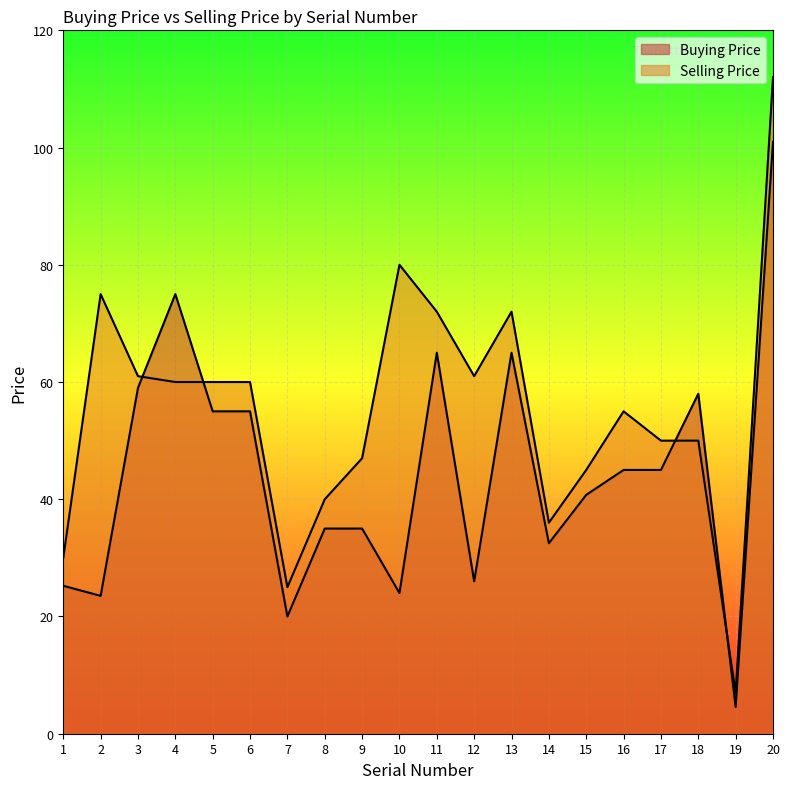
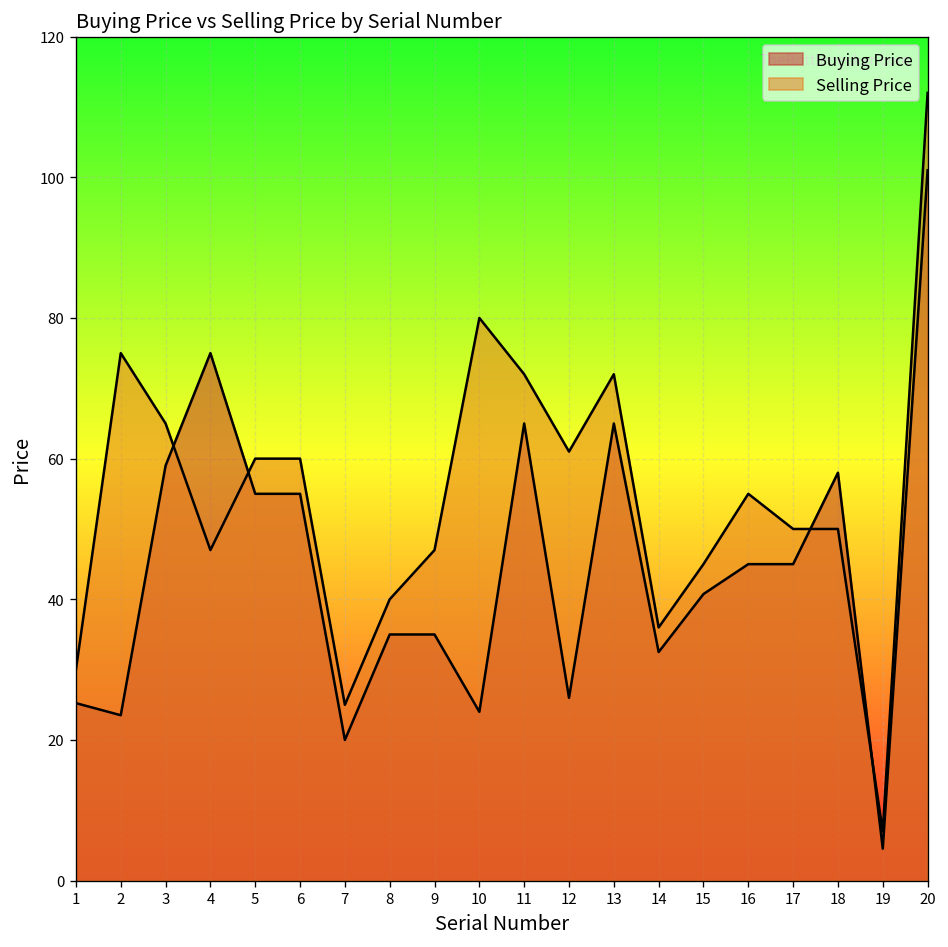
Selling Price, 3: 61 -> 65
Selling Price, 4: 60 -> 47
